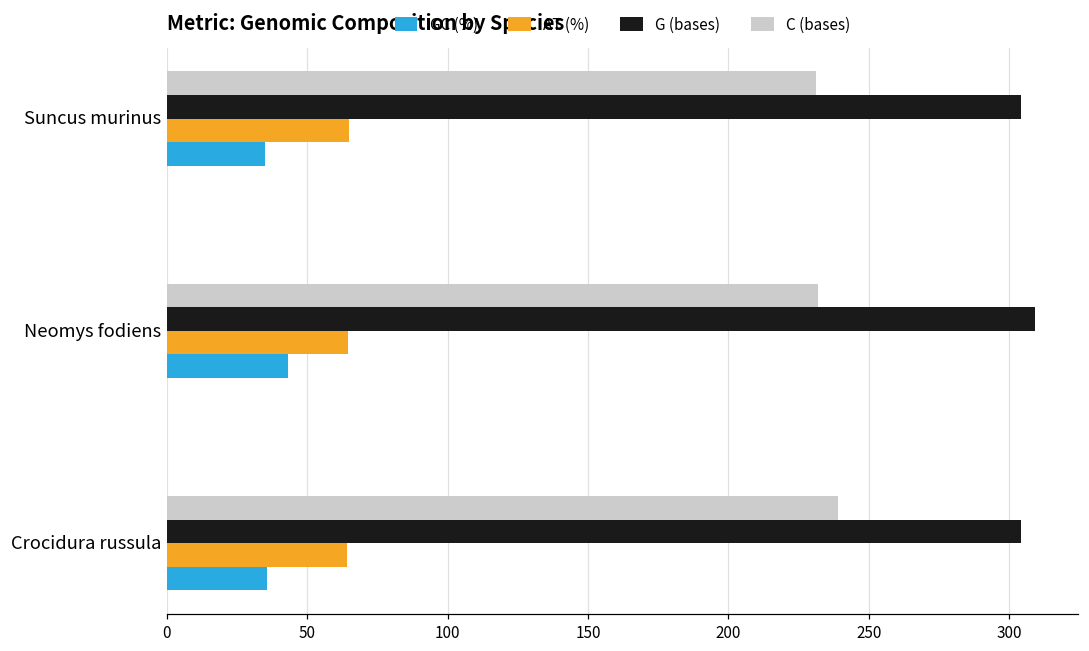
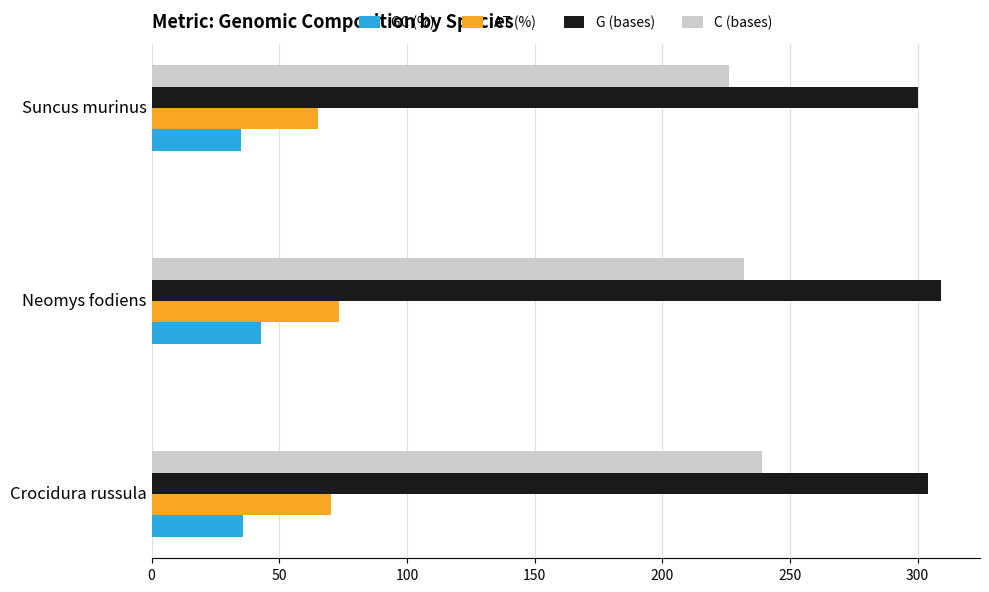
C (bases), Suncus murinus: 231 -> 226
G (bases), Suncus murinus: 304 -> 300
AT (%), Neomys fodiens: 65 -> 73
AT (%), Crocidura russula: 64 -> 70
